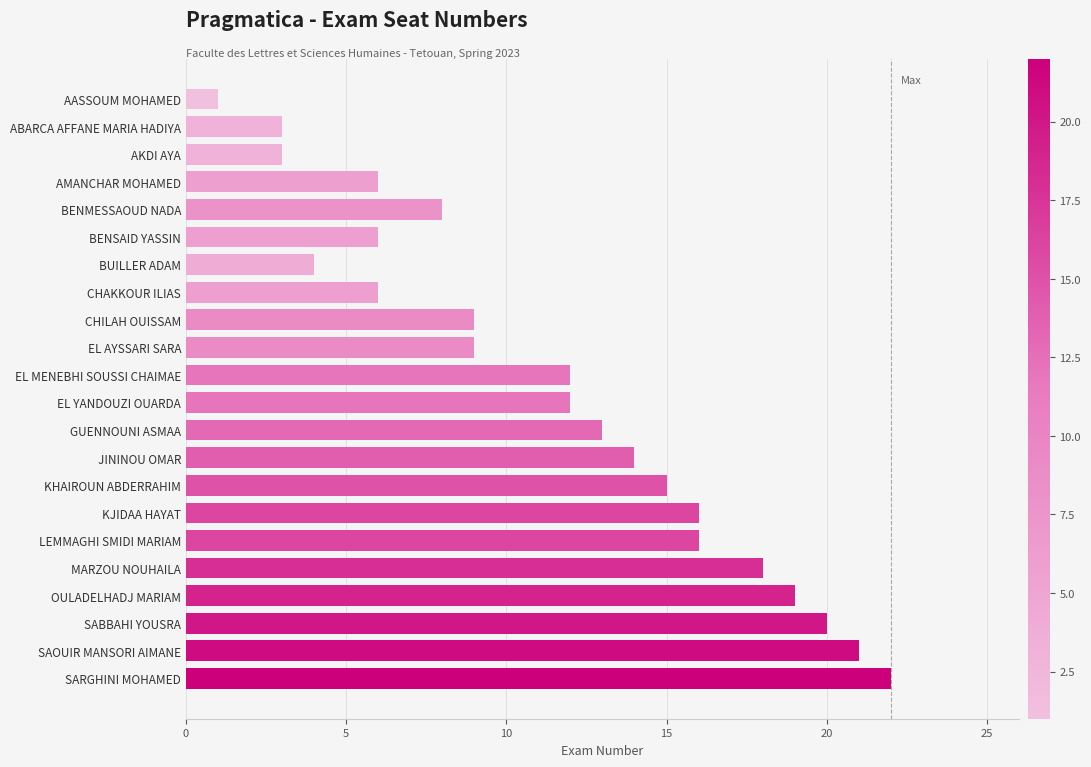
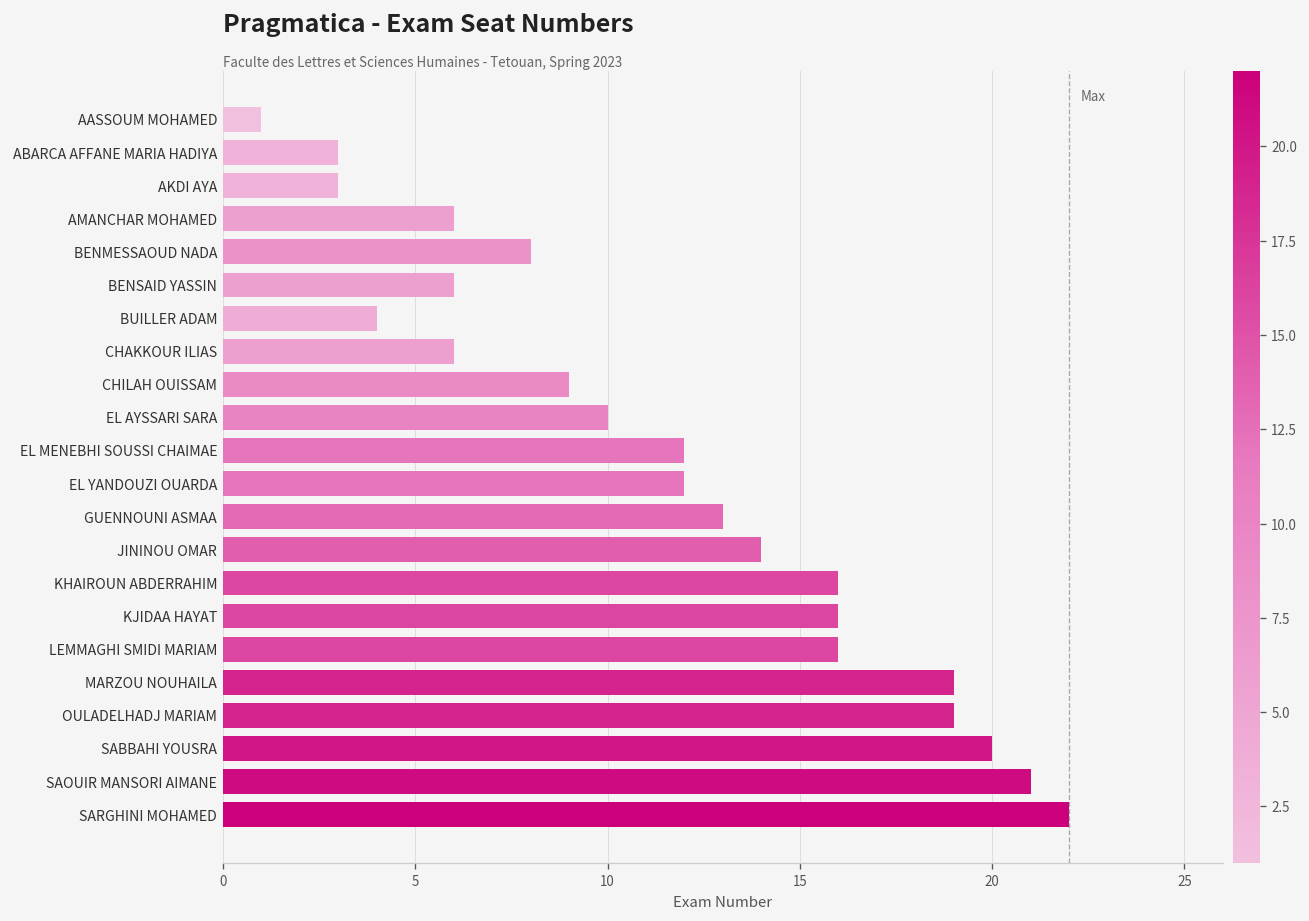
EL AYSSARI SARA: 9 -> 10
KHAIROUN ABDERRAHIM: 15 -> 16
MARZOU NOUHAILA: 18 -> 19
